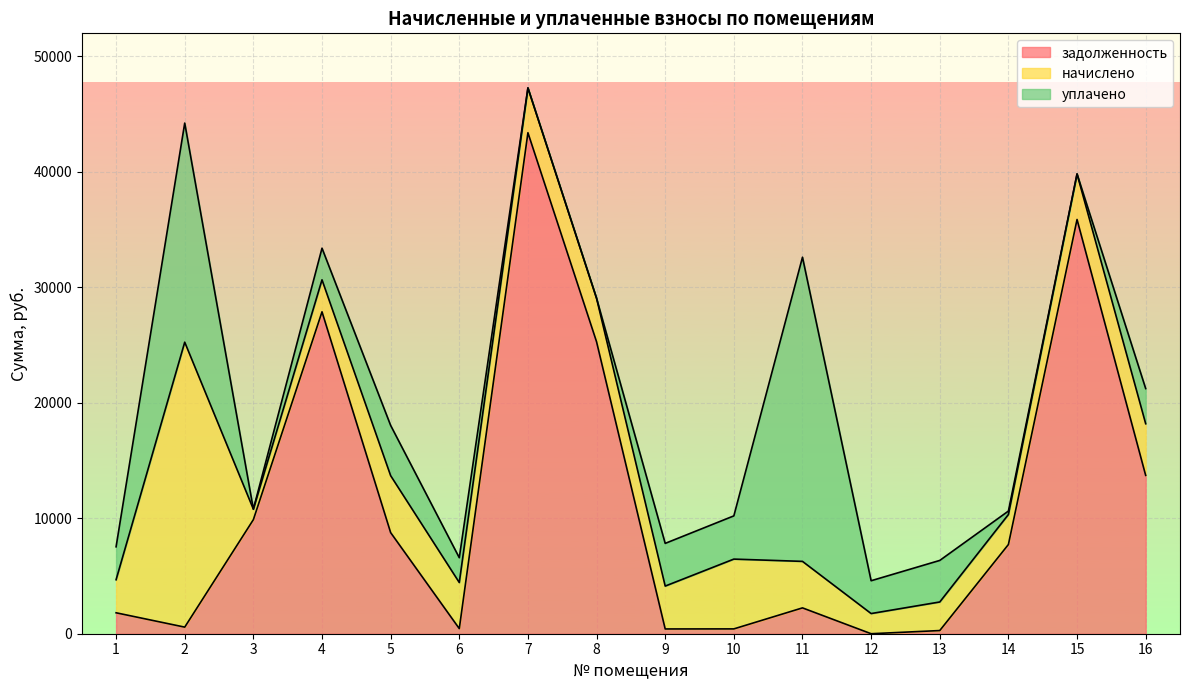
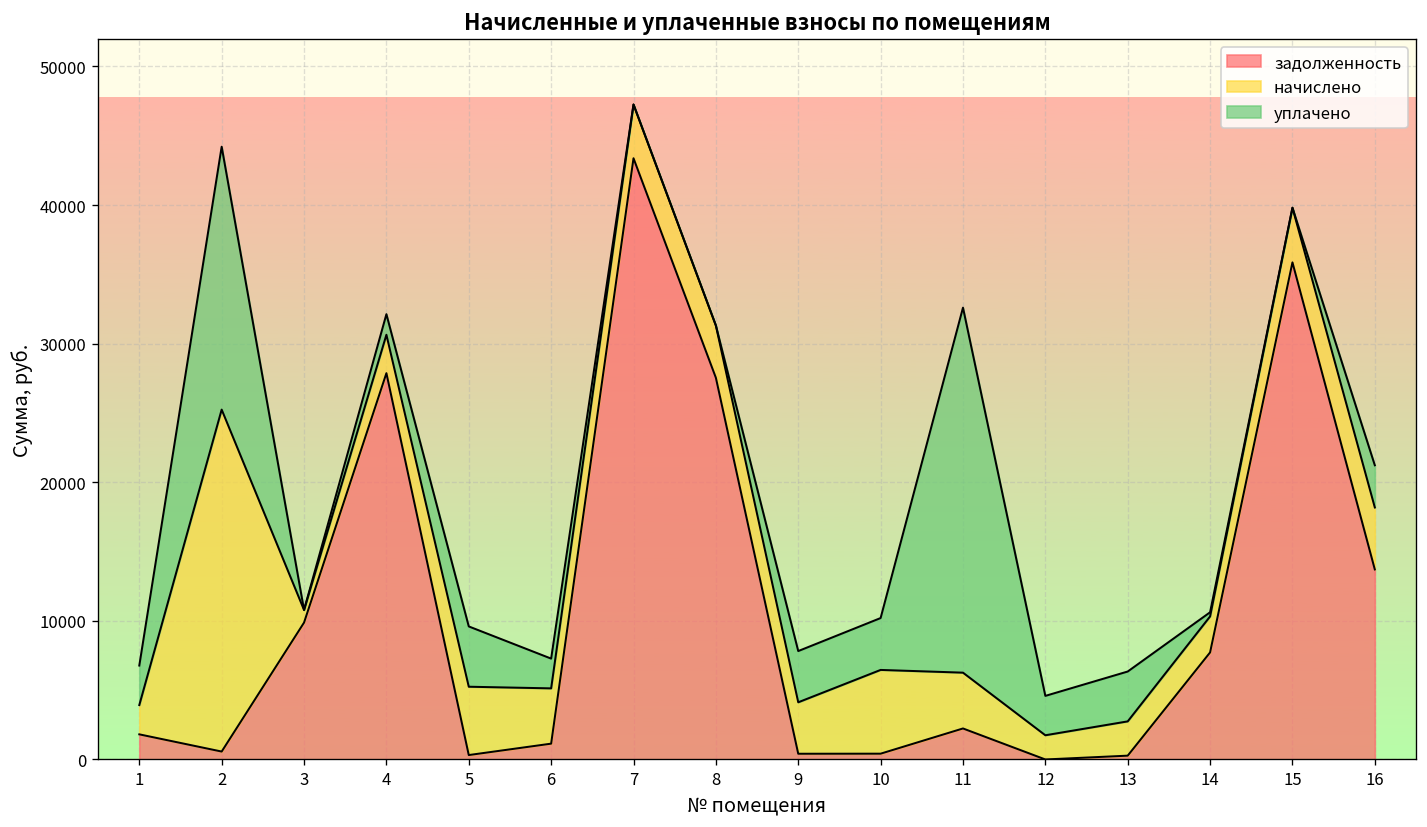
начислено, 1: 2900 -> 2100
уплачено, 4: 2700 -> 1500
задолженность, 5: 8800 -> 300
задолженность, 6: 400 -> 1100
задолженность, 8: 25300 -> 27500
